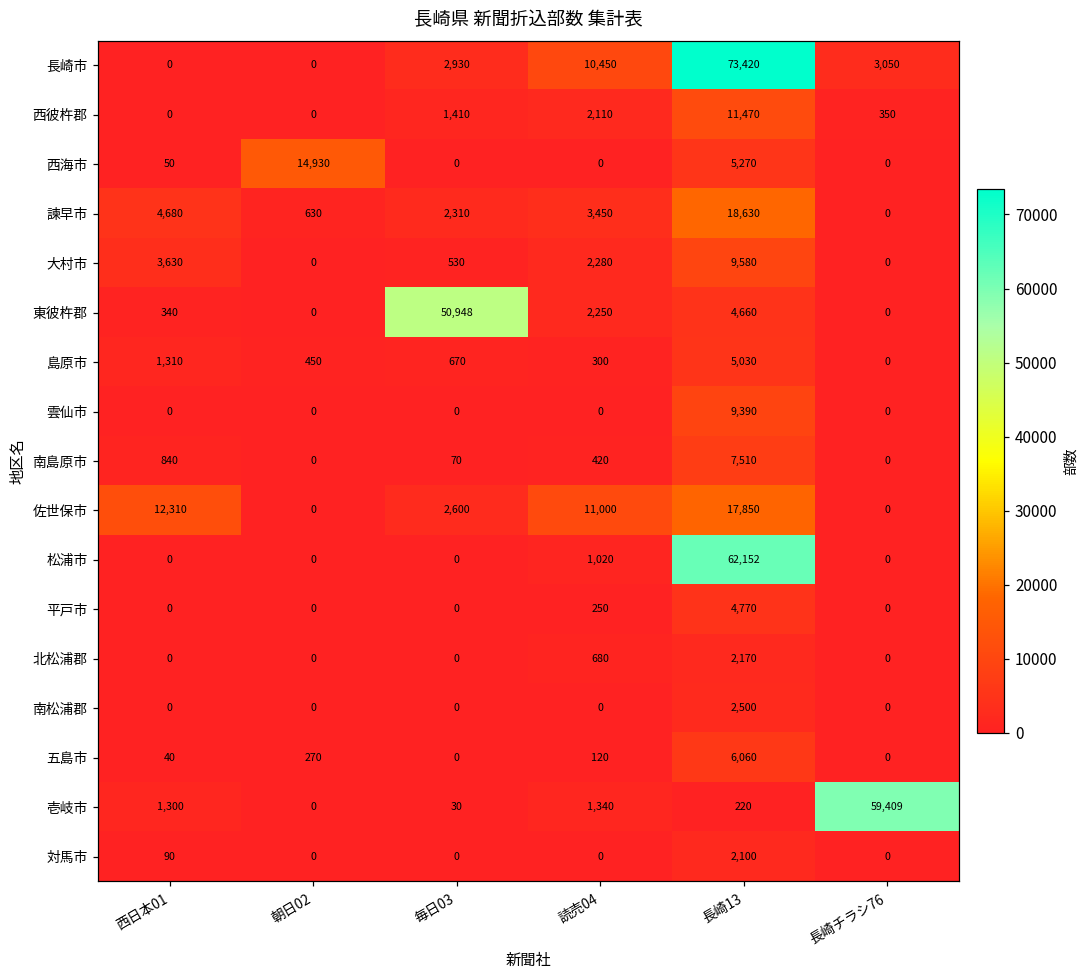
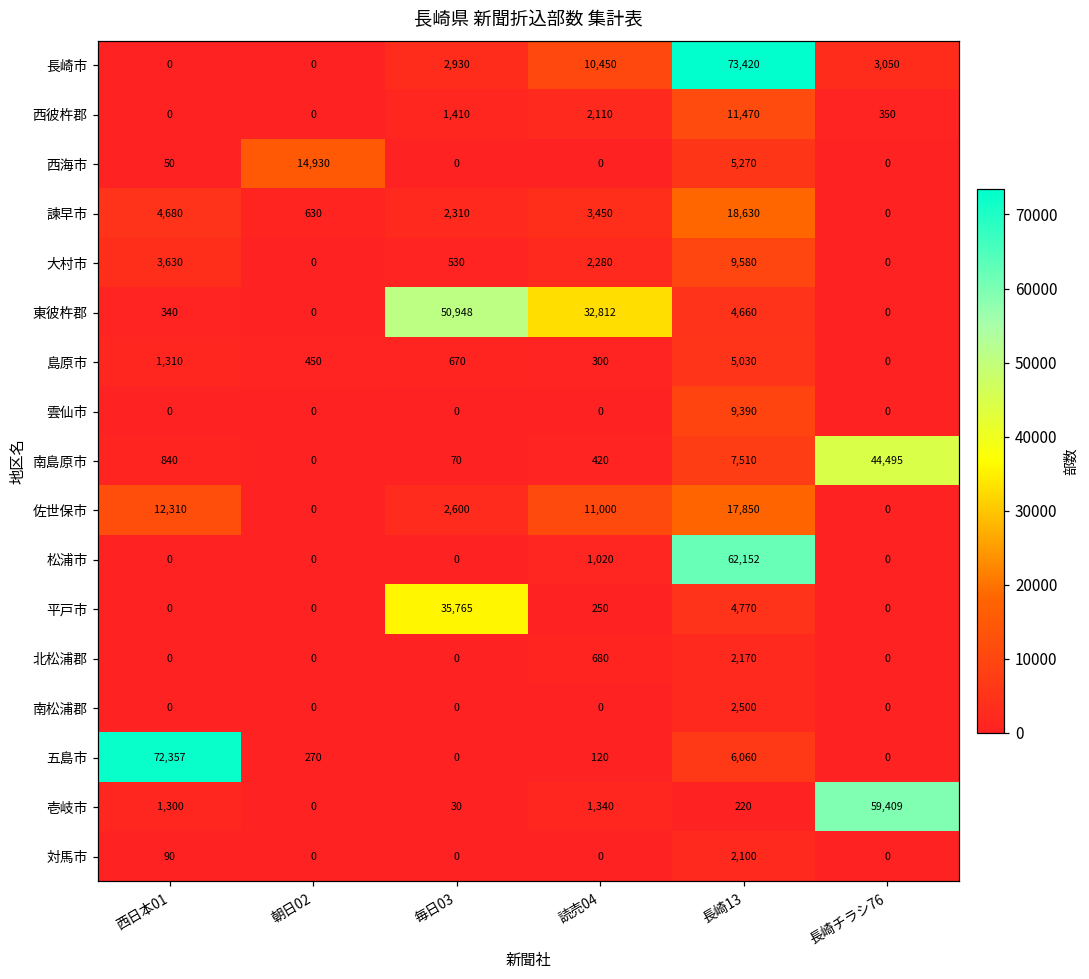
東彼杵郡, 読売04: 2,250 -> 32,812
南島原市, 長崎チラシ76: 0 -> 44,495
平戸市, 毎日03: 0 -> 35,765
五島市, 西日本01: 40 -> 72,357
